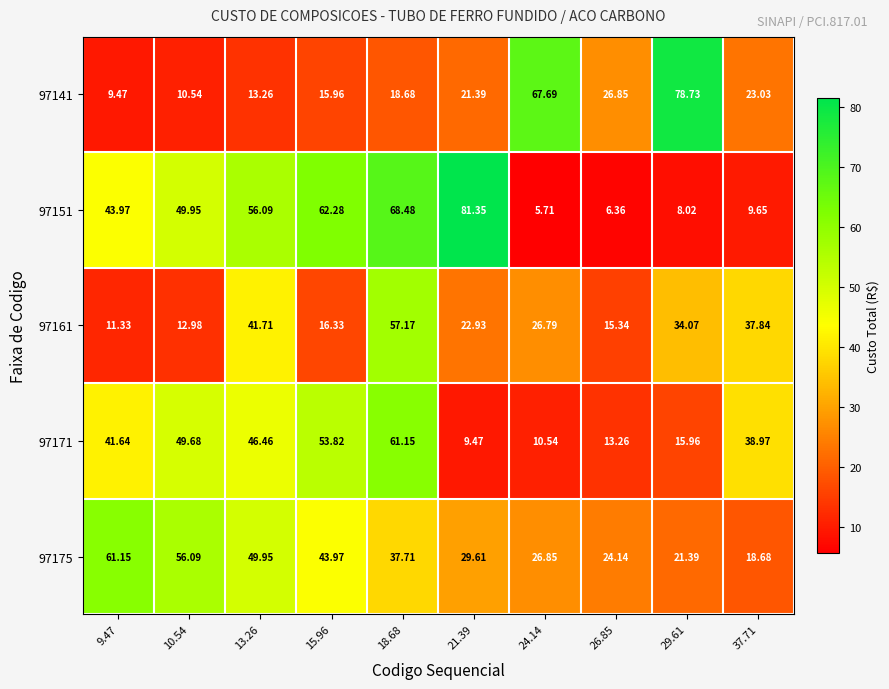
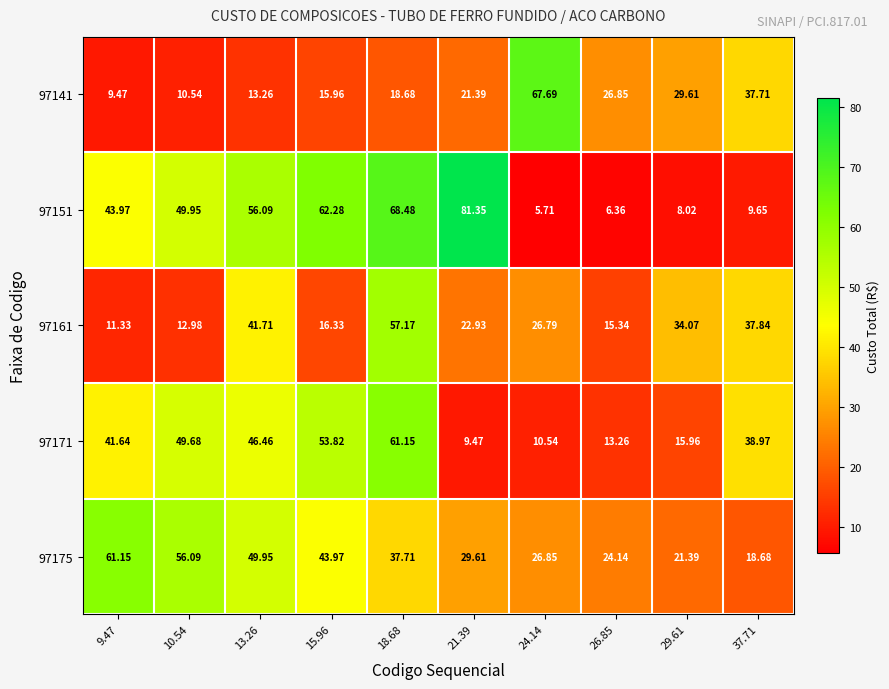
97141, 29.61: 78.73 -> 29.61
97141, 37.71: 23.03 -> 37.71
